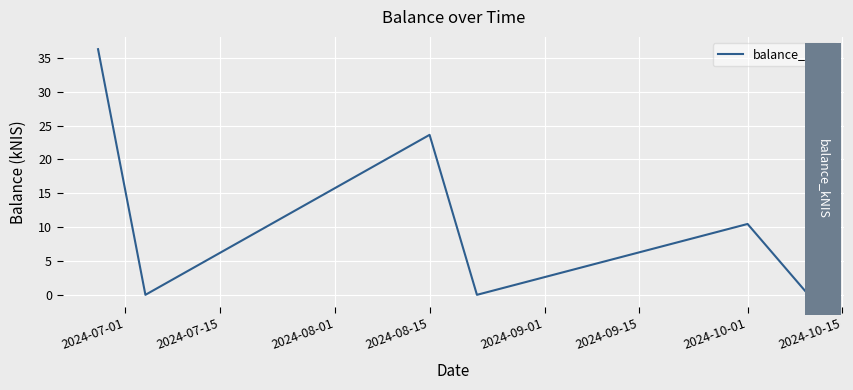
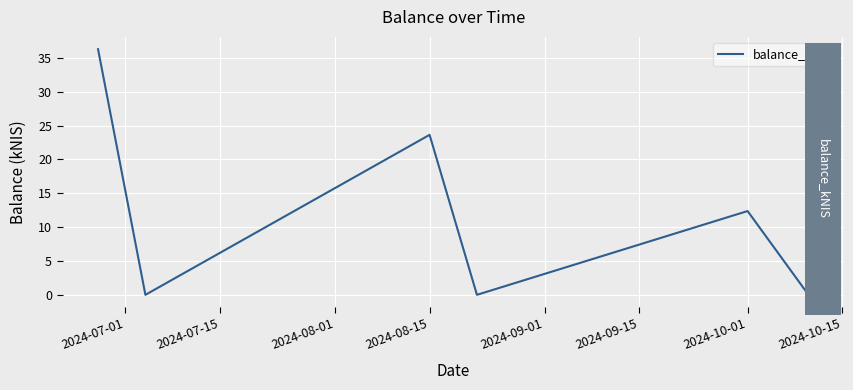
2024-10-01: 10 -> 12
